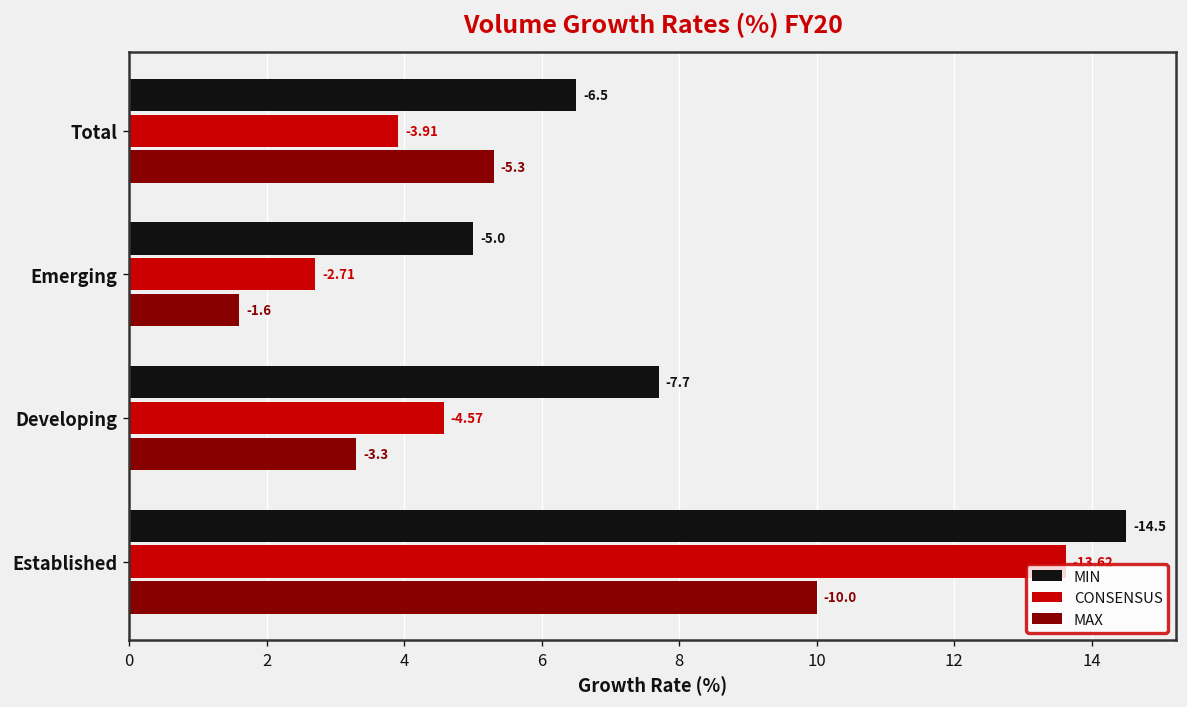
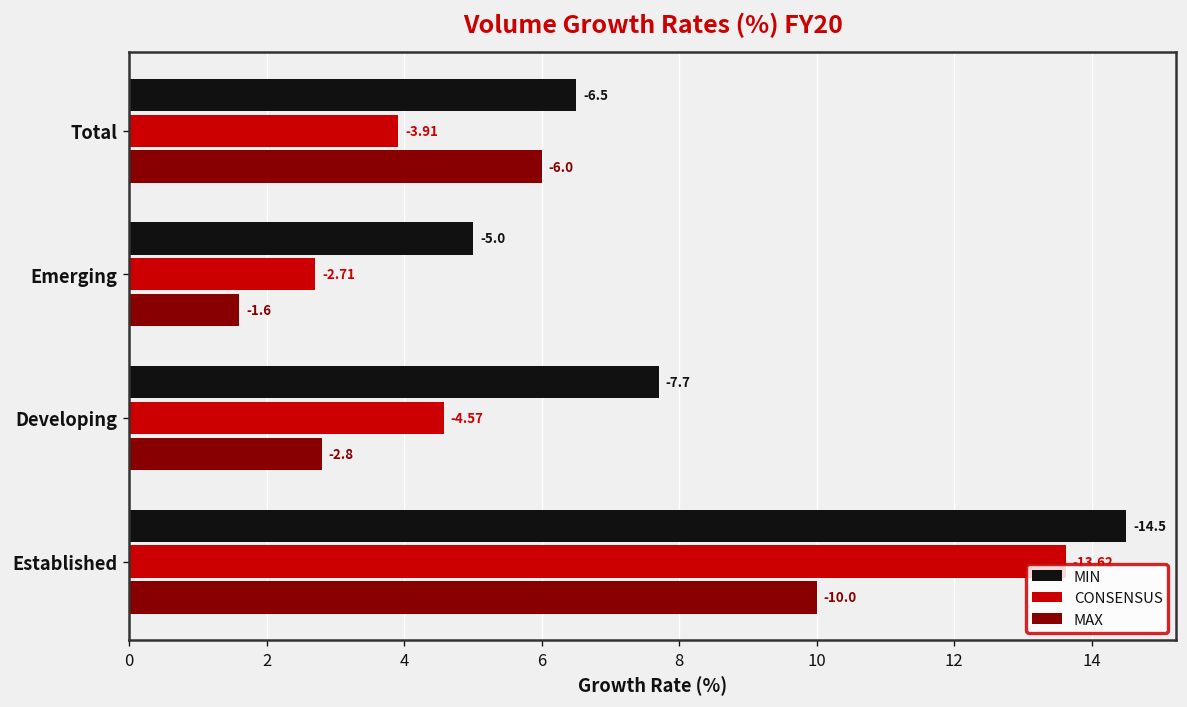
MAX, Total: -5.3 -> -6.0
MAX, Developing: -3.3 -> -2.8
